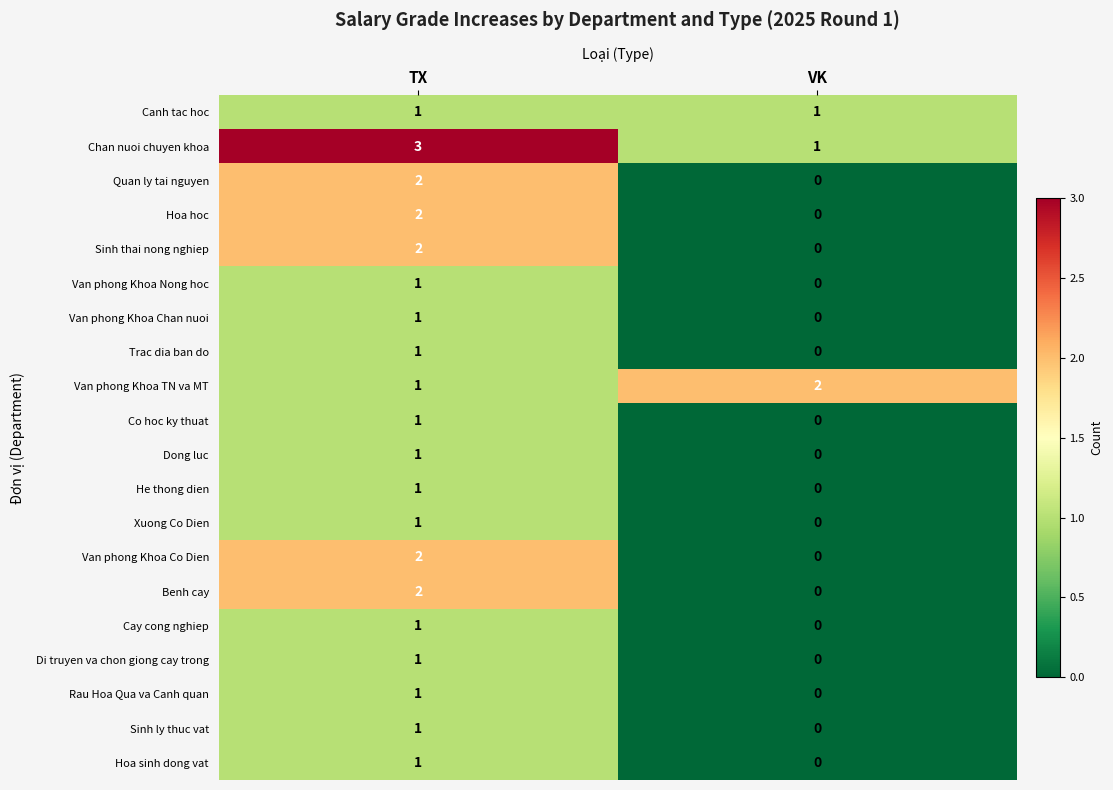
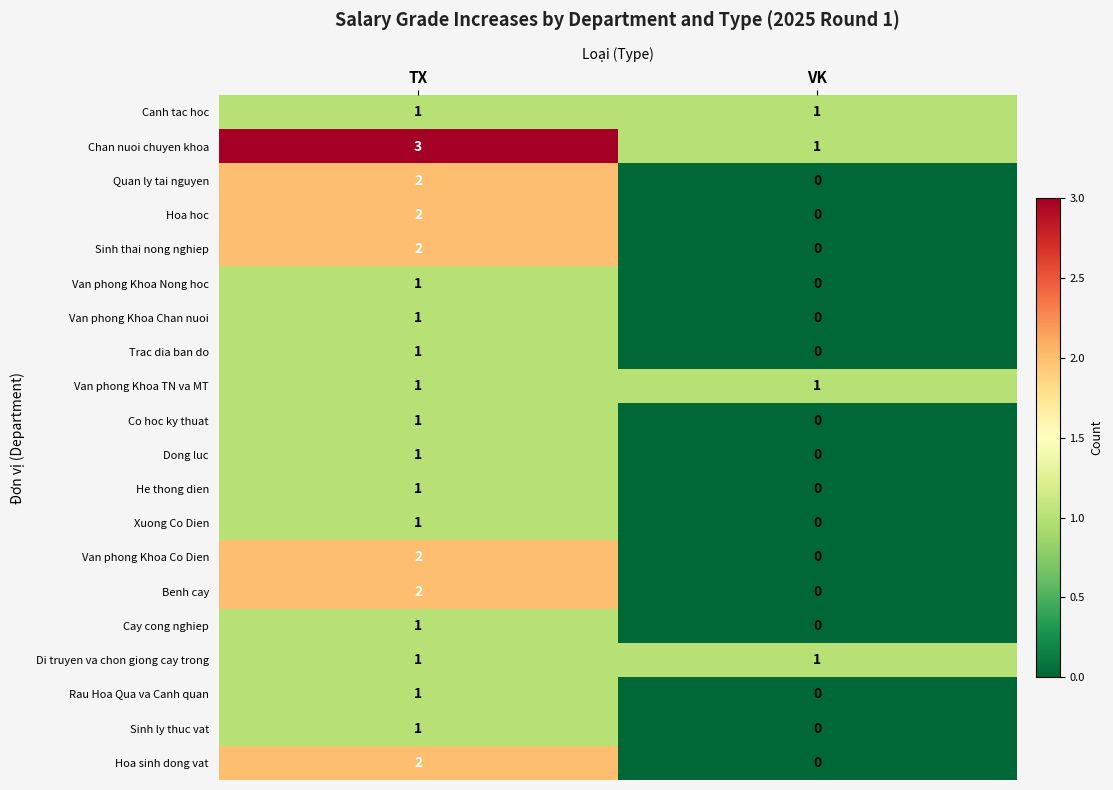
Van phong Khoa TN va MT, VK: 2 -> 1
Di truyen va chon giong cay trong, VK: 0 -> 1
Hoa sinh dong vat, TX: 1 -> 2
